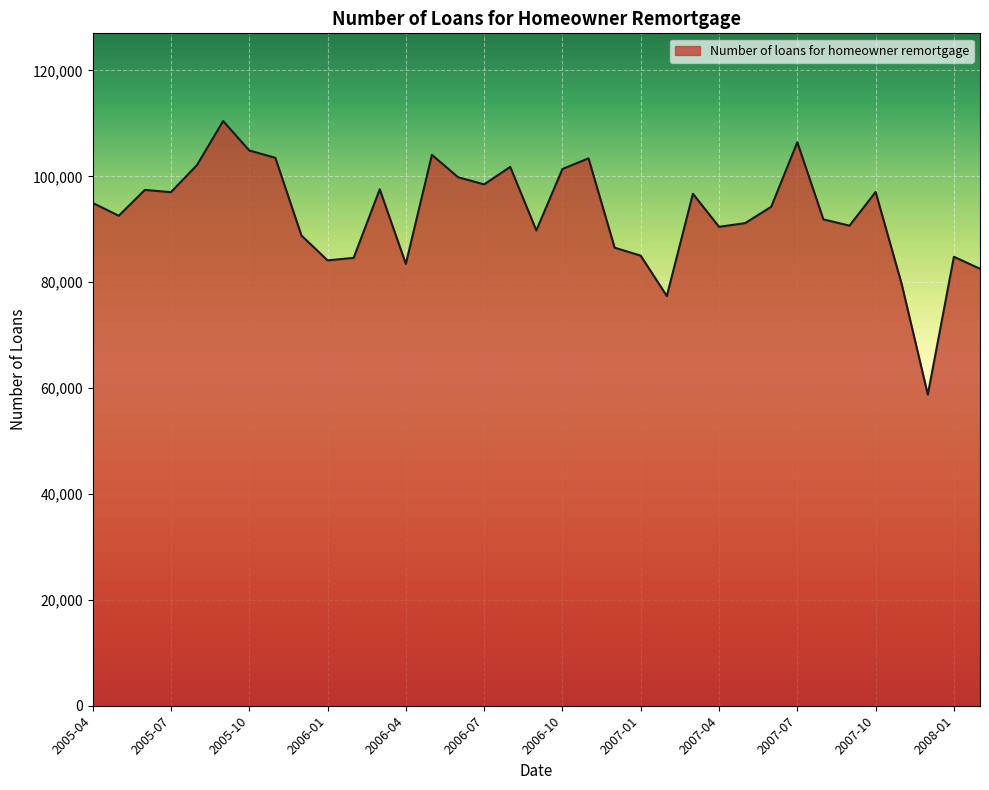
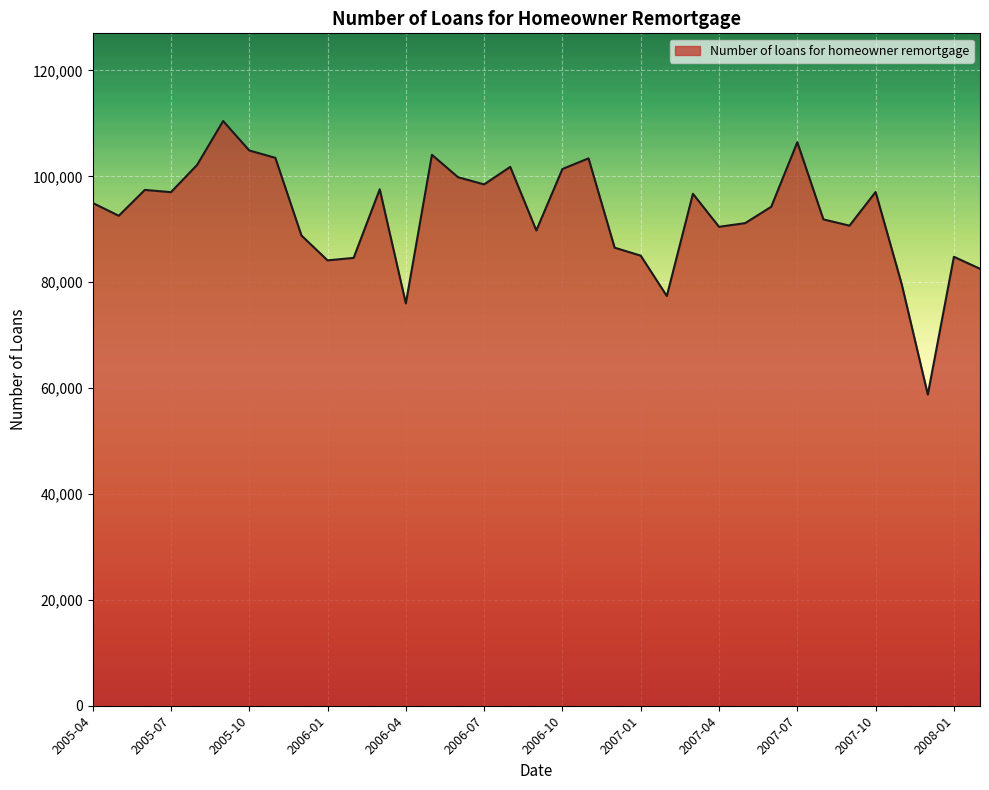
2006-04: 83,000 -> 76,000
